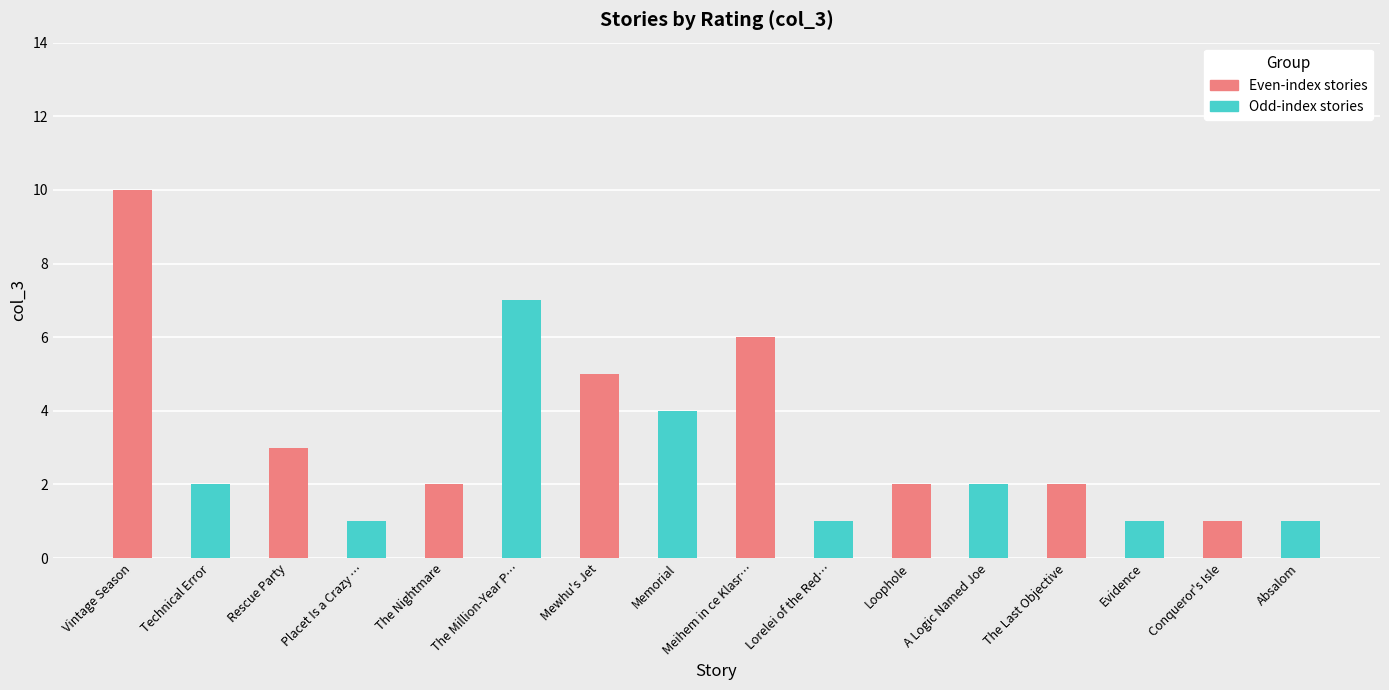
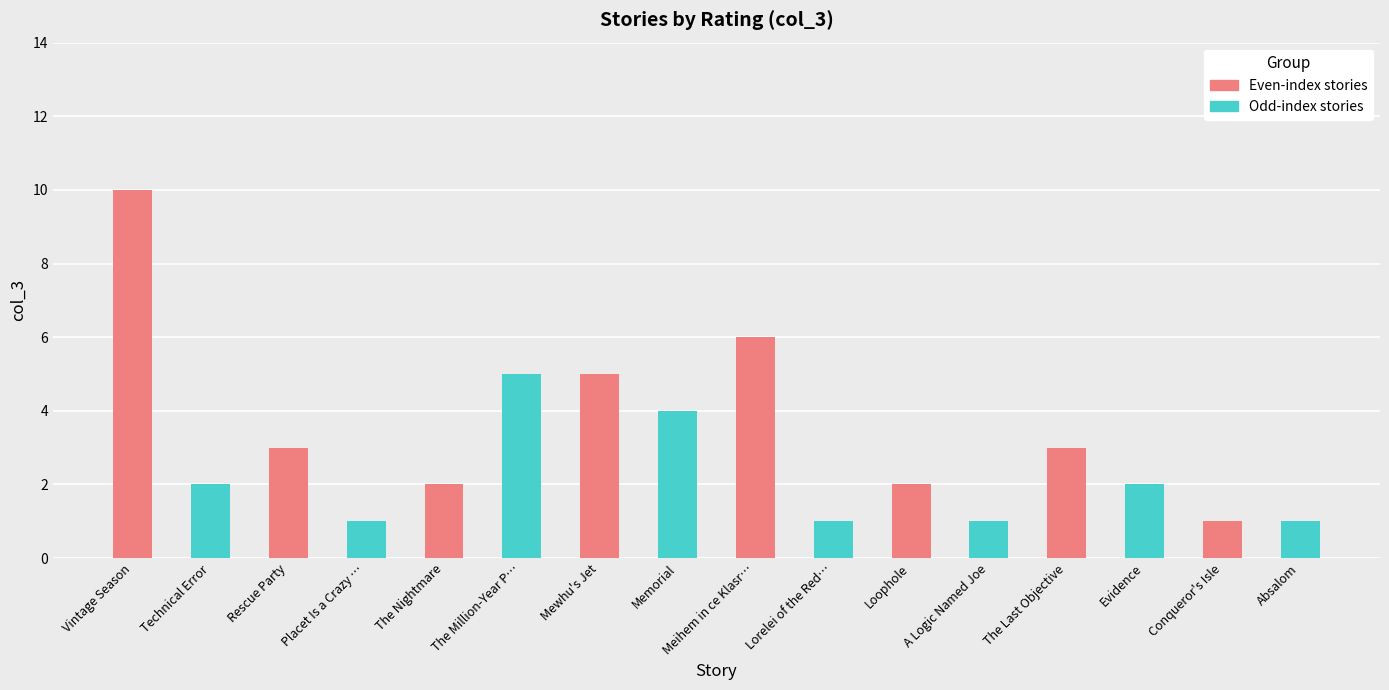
The Million-Year P…: 7 -> 5
A Logic Named Joe: 2 -> 1
The Last Objective: 2 -> 3
Evidence: 1 -> 2
